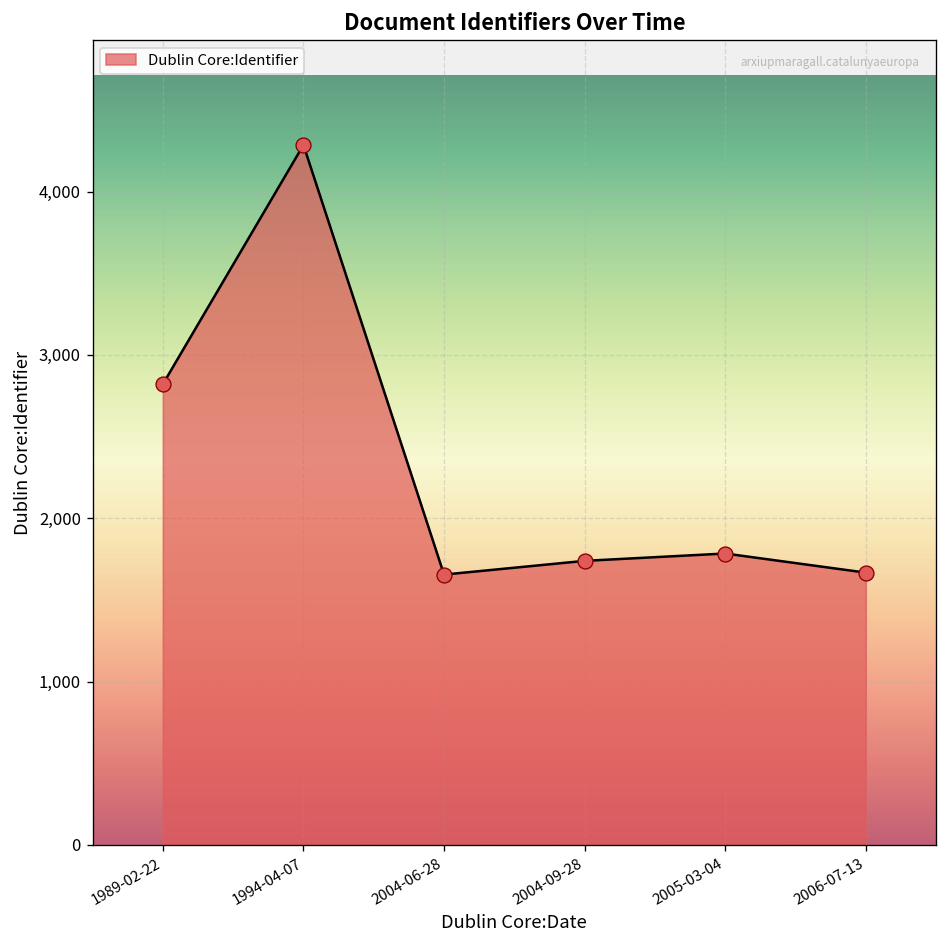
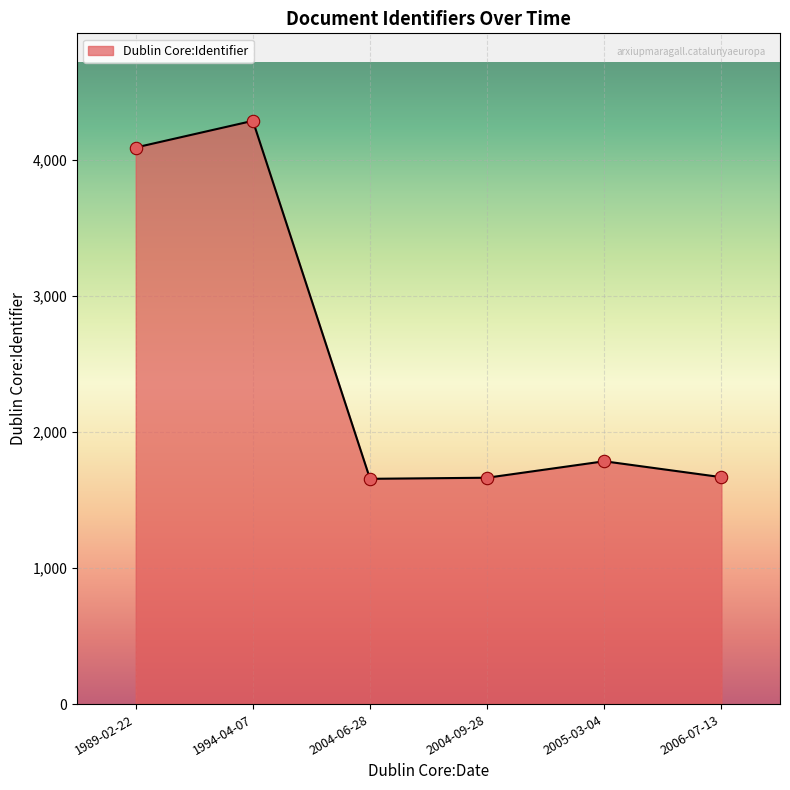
1989-02-22: 2,820 -> 4,090
2004-09-28: 1,740 -> 1,660
